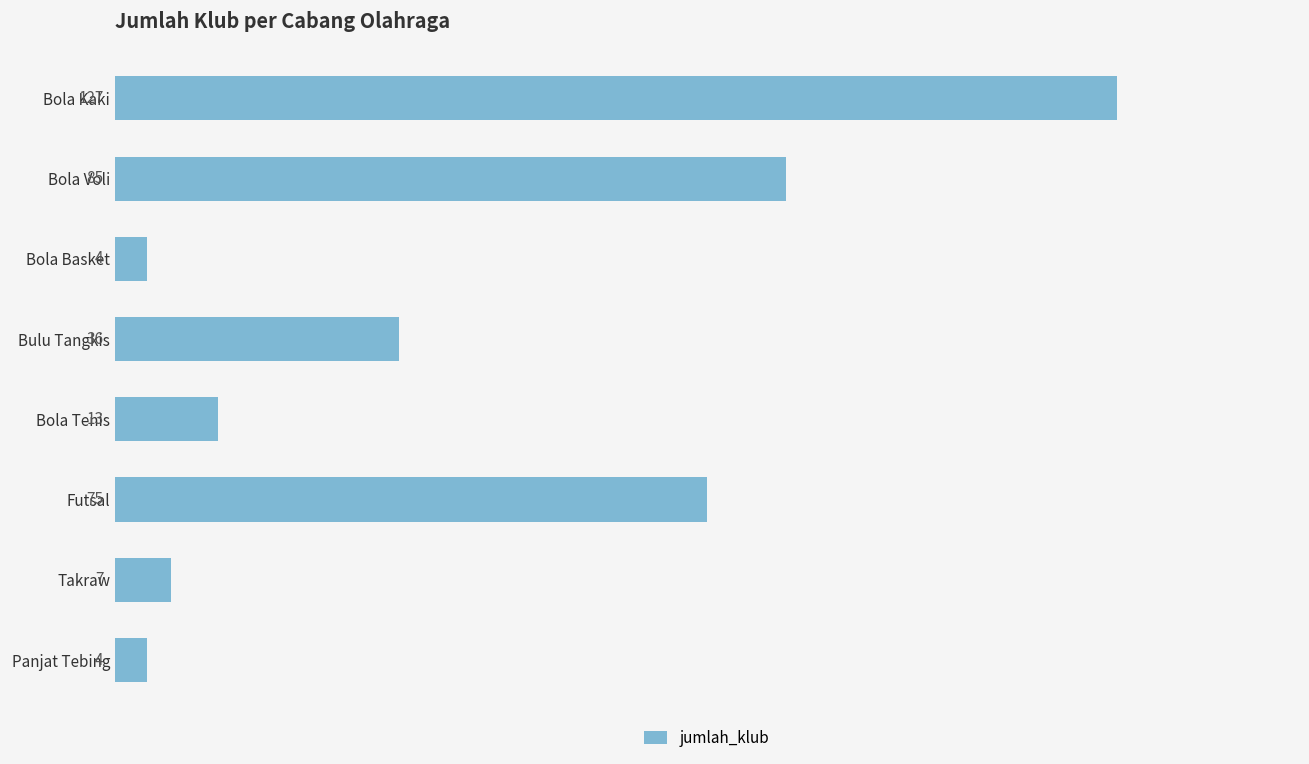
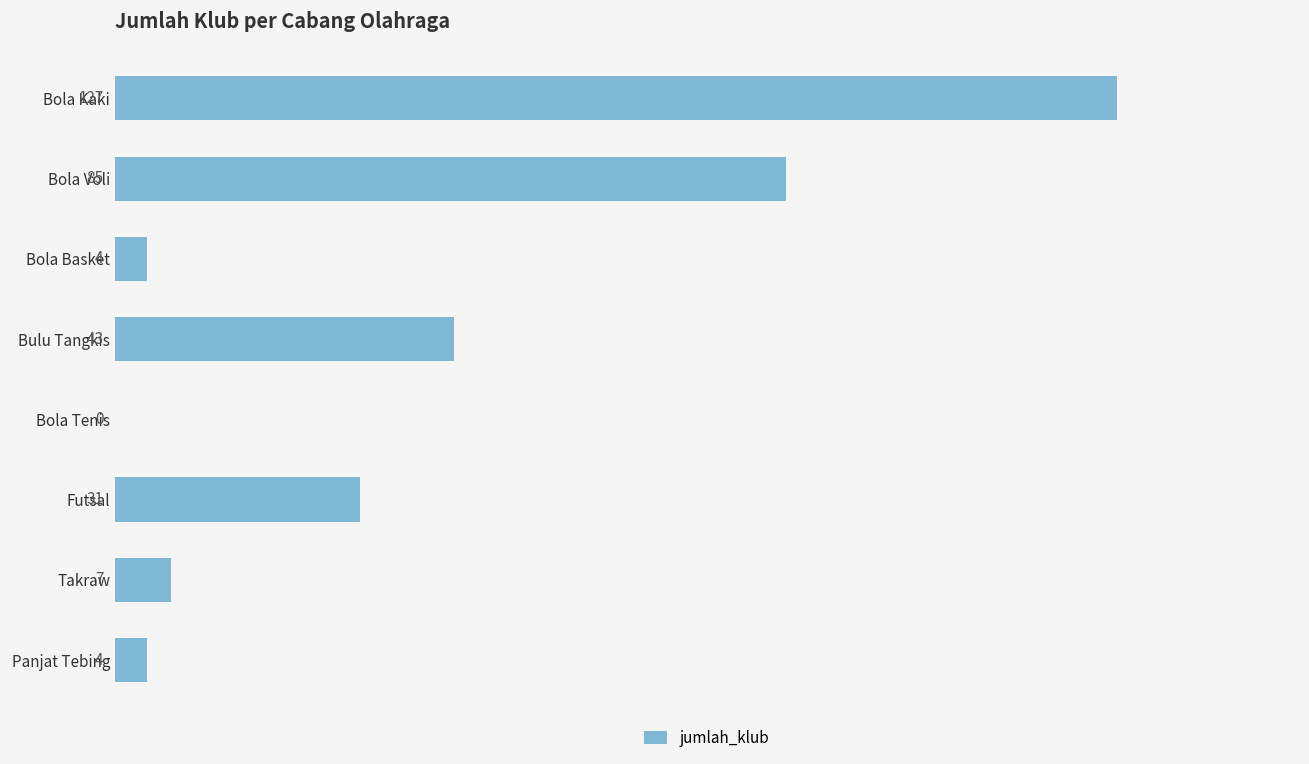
Bulu Tangkis: 36 -> 43
Bola Tenis: 13 -> 0
Futsal: 75 -> 31
